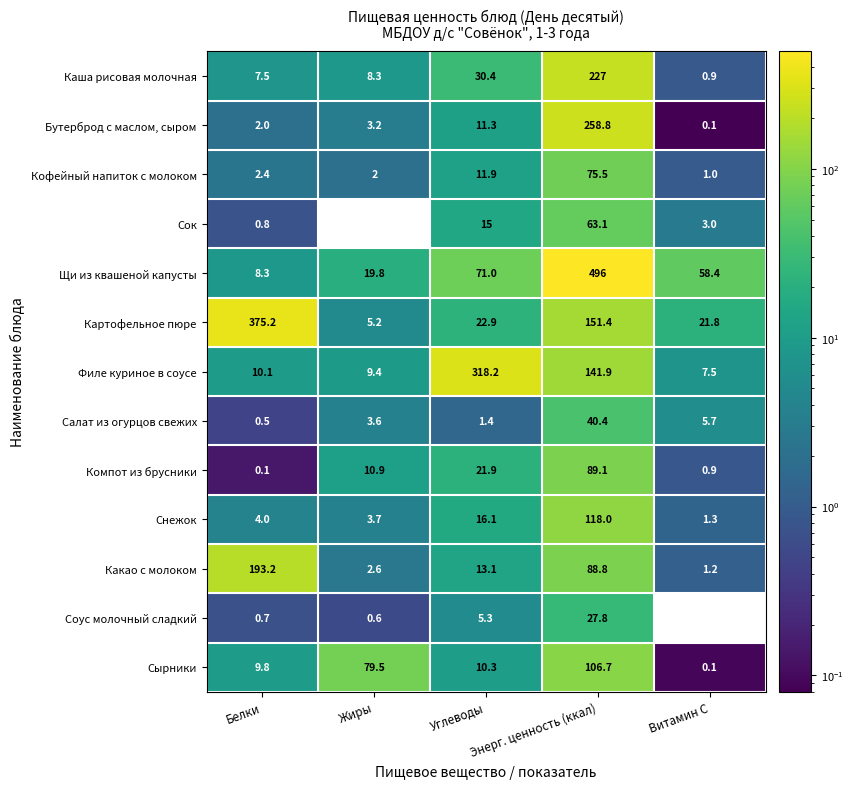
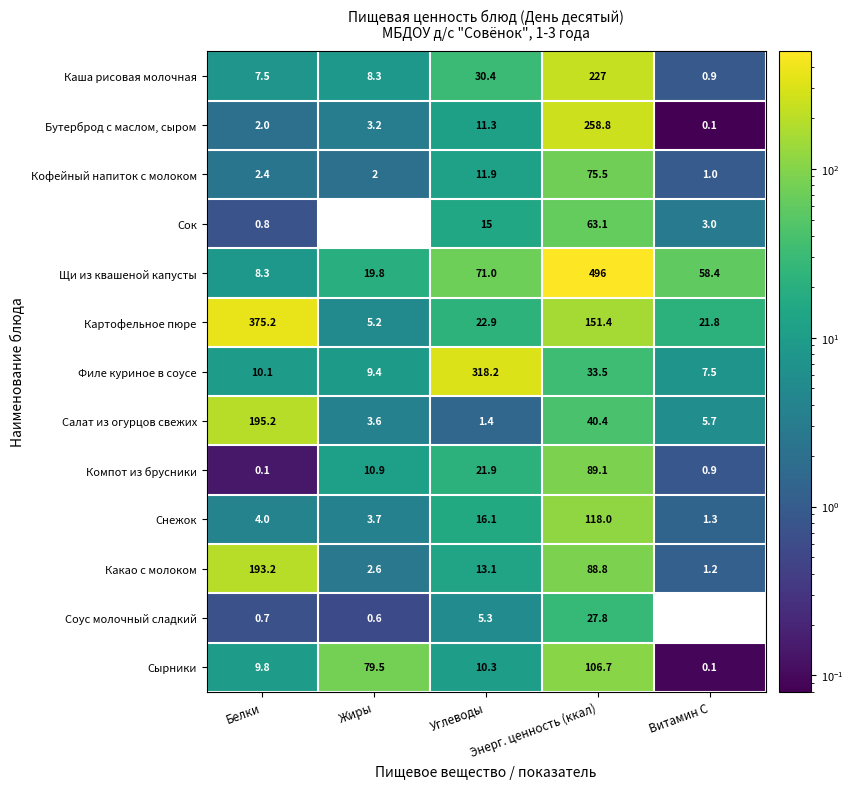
Филе куриное в соусе, Энерг. ценность (ккал): 141.9 -> 33.5
Салат из огурцов свежих, Белки: 0.5 -> 195.2
